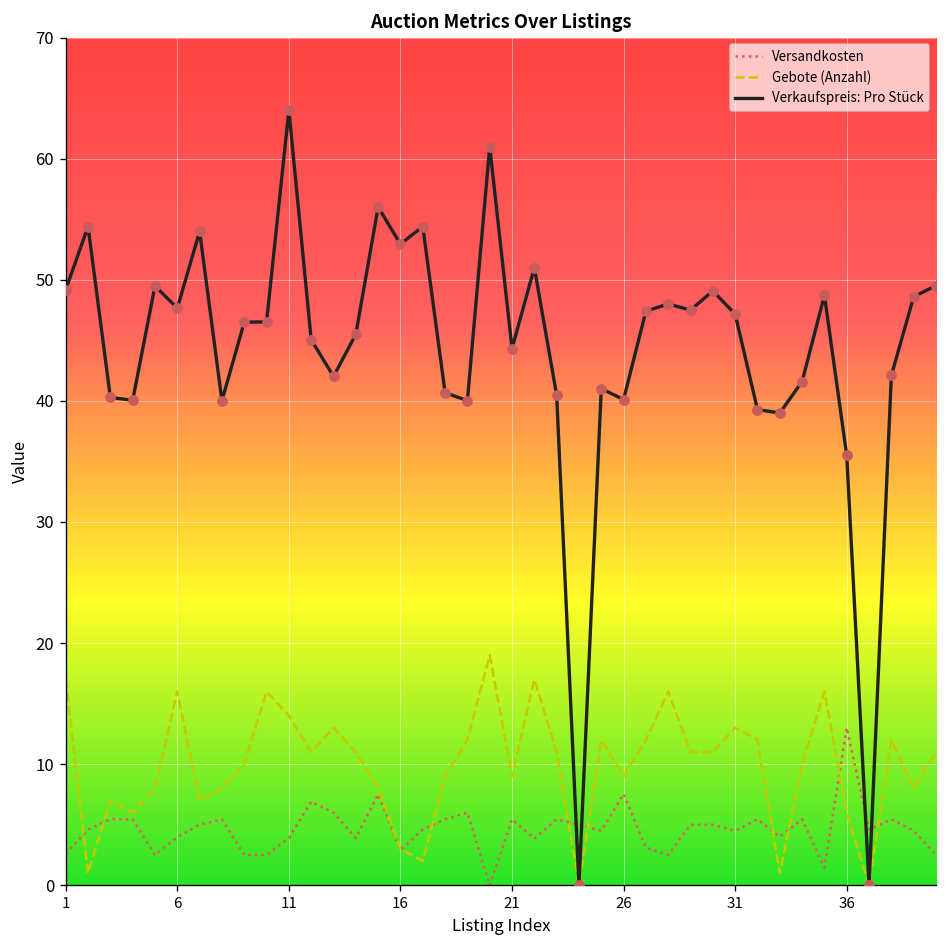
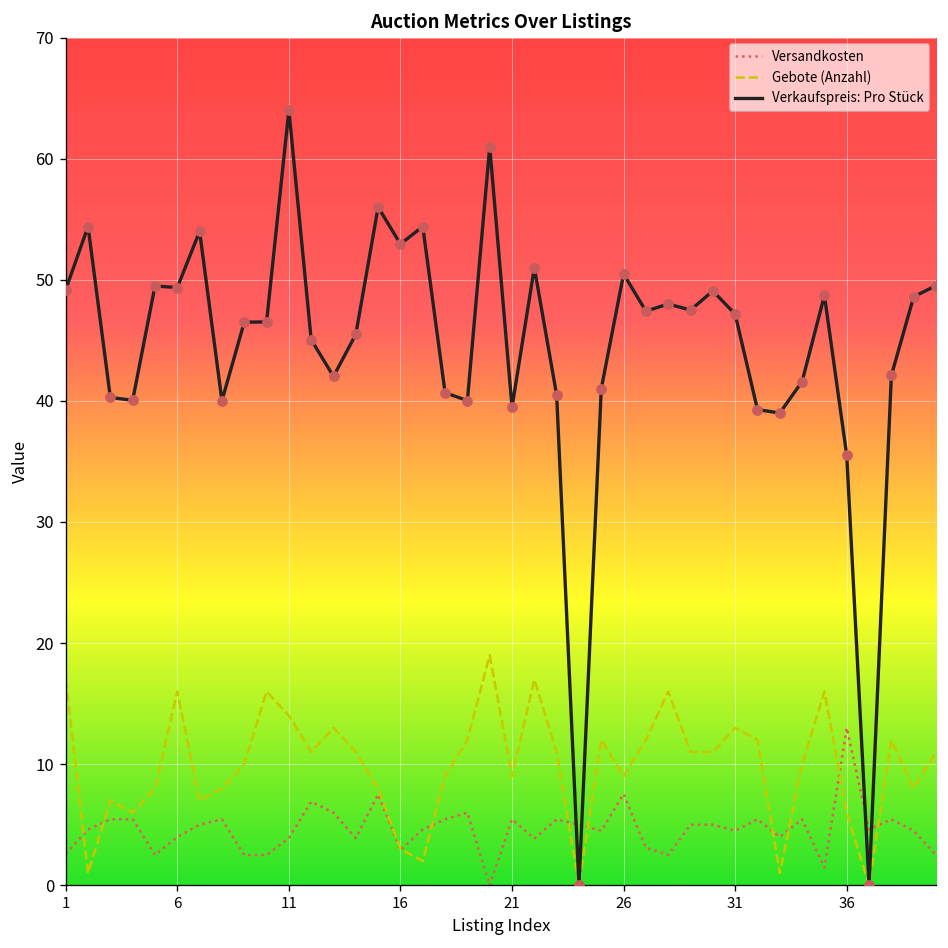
Verkaufspreis: Pro Stück, 6: 47.7 -> 49.4
Verkaufspreis: Pro Stück, 21: 44.3 -> 39.5
Verkaufspreis: Pro Stück, 26: 40.1 -> 50.5
